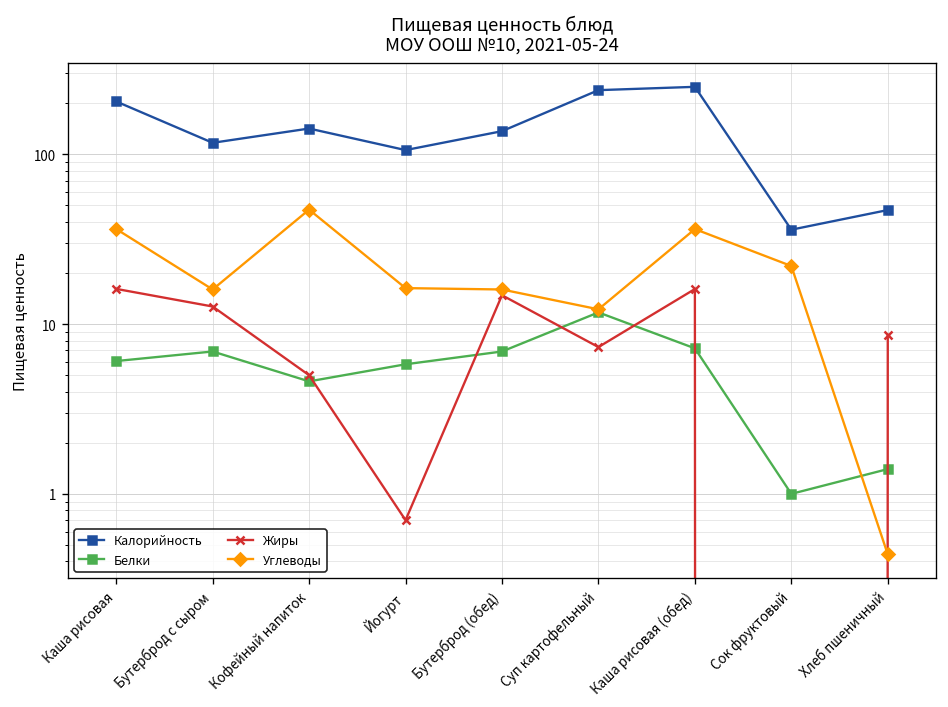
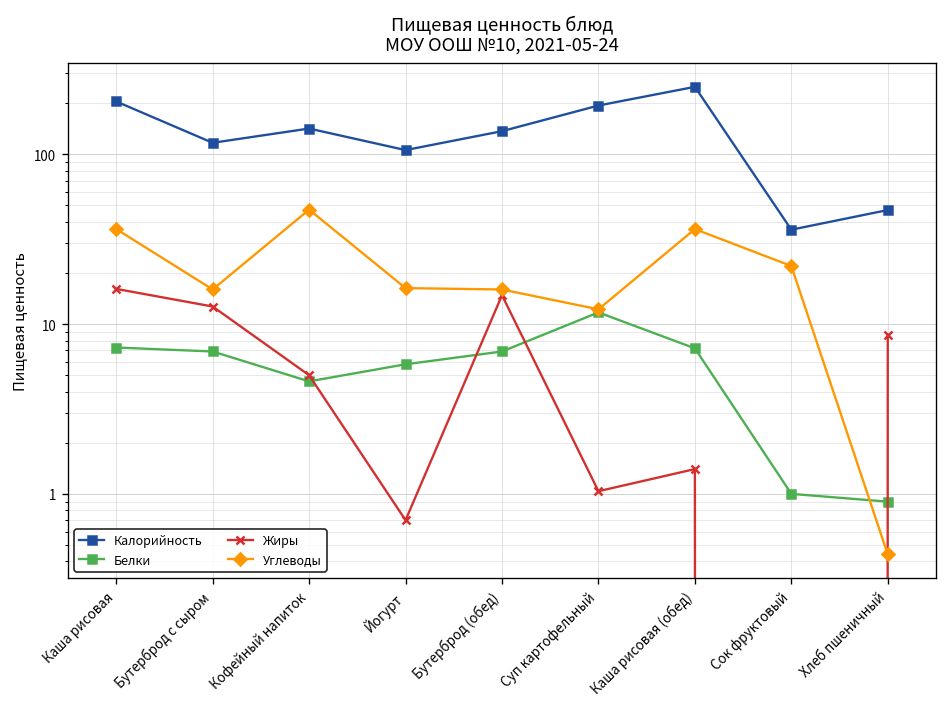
Белки, Каша рисовая: 6.1 -> 7
Калорийность, Суп картофельный: 240 -> 190
Жиры, Суп картофельный: 7 -> 1.0
Жиры, Каша рисовая (обед): 16 -> 1.4
Белки, Хлеб пшеничный: 1.4 -> 0.9
